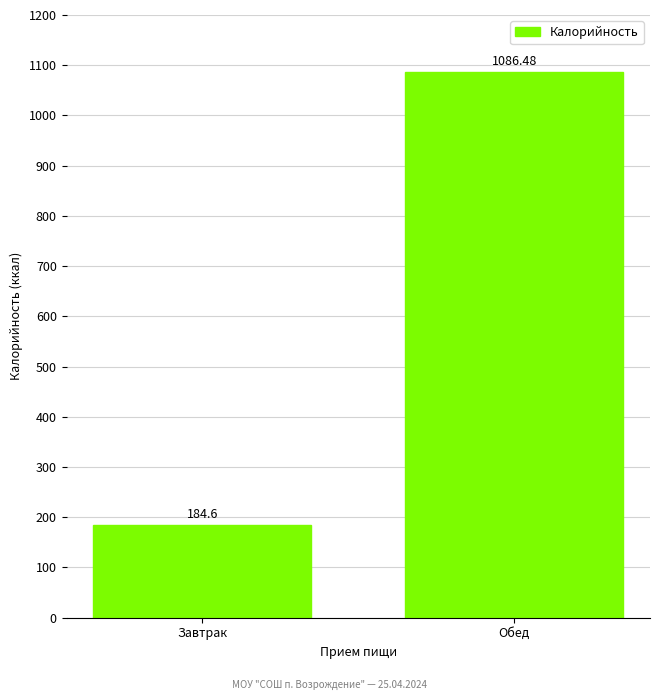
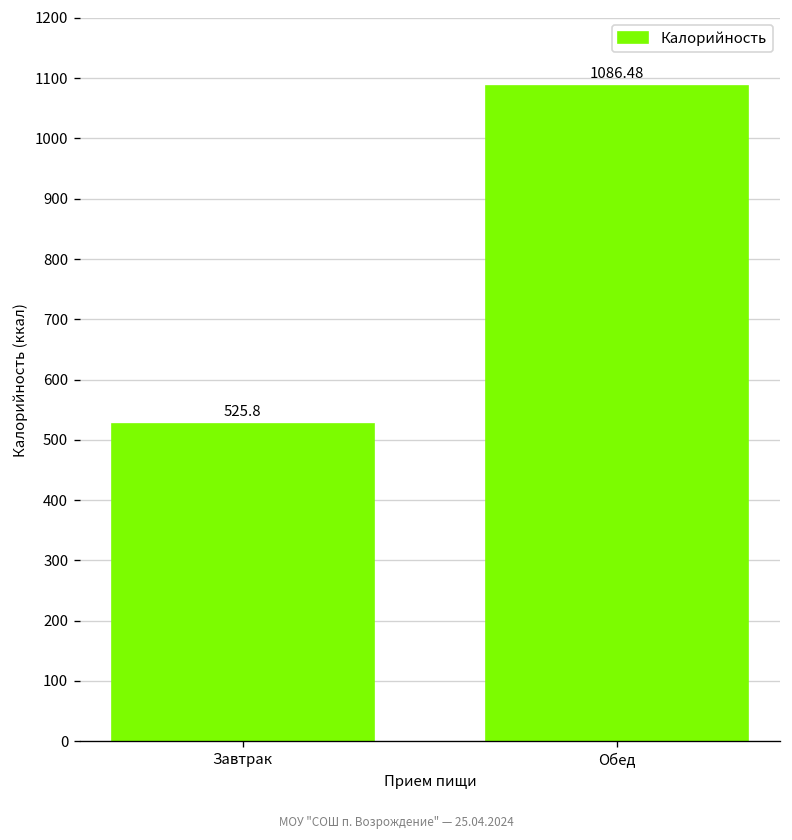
Завтрак: 184.6 -> 525.8
